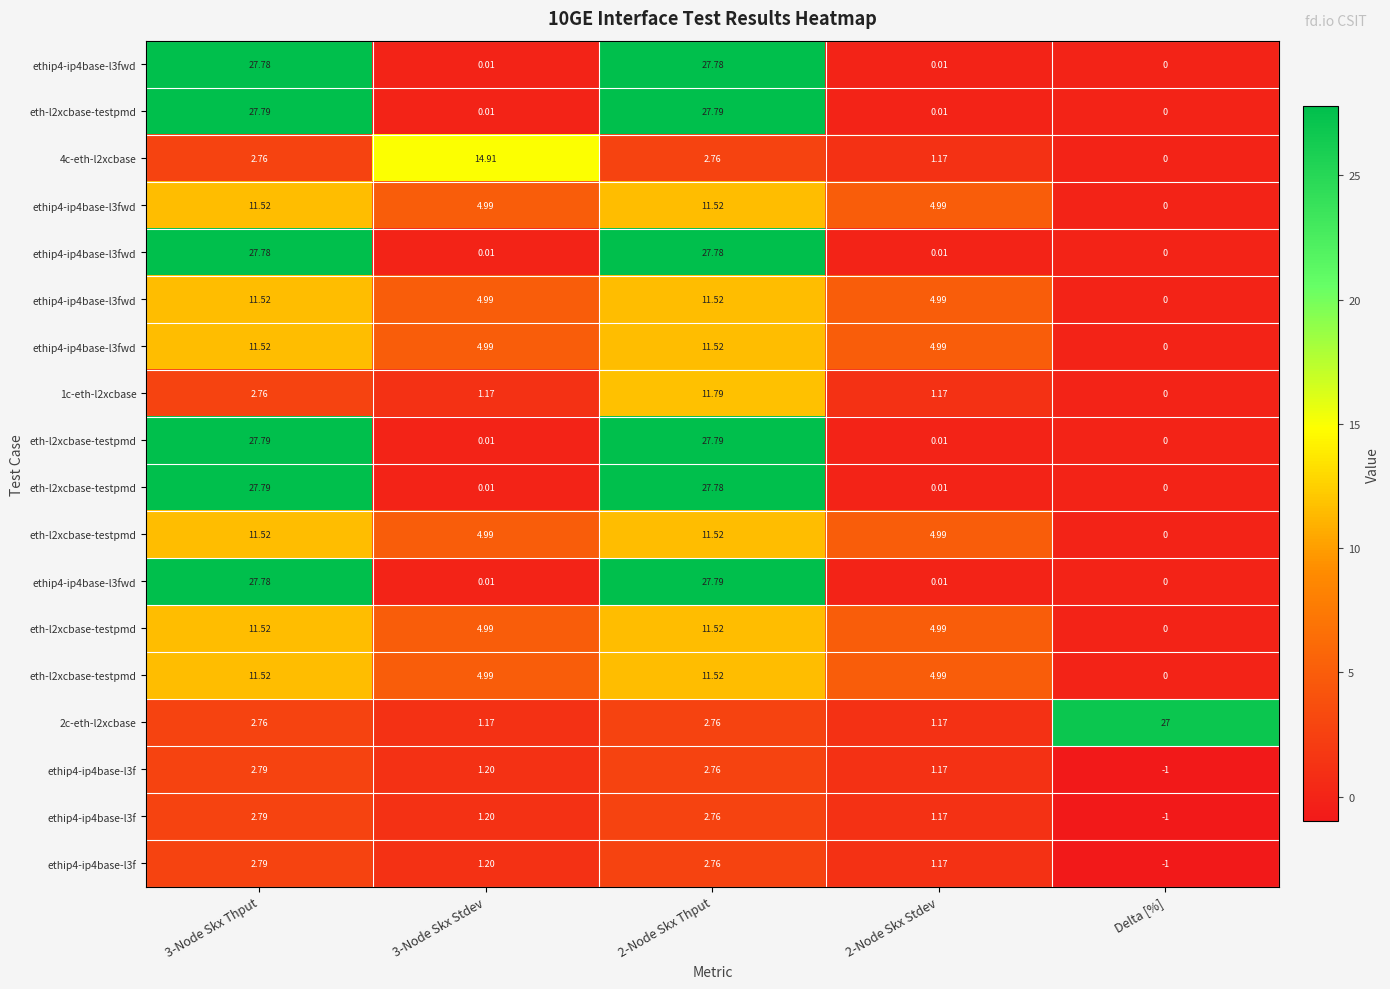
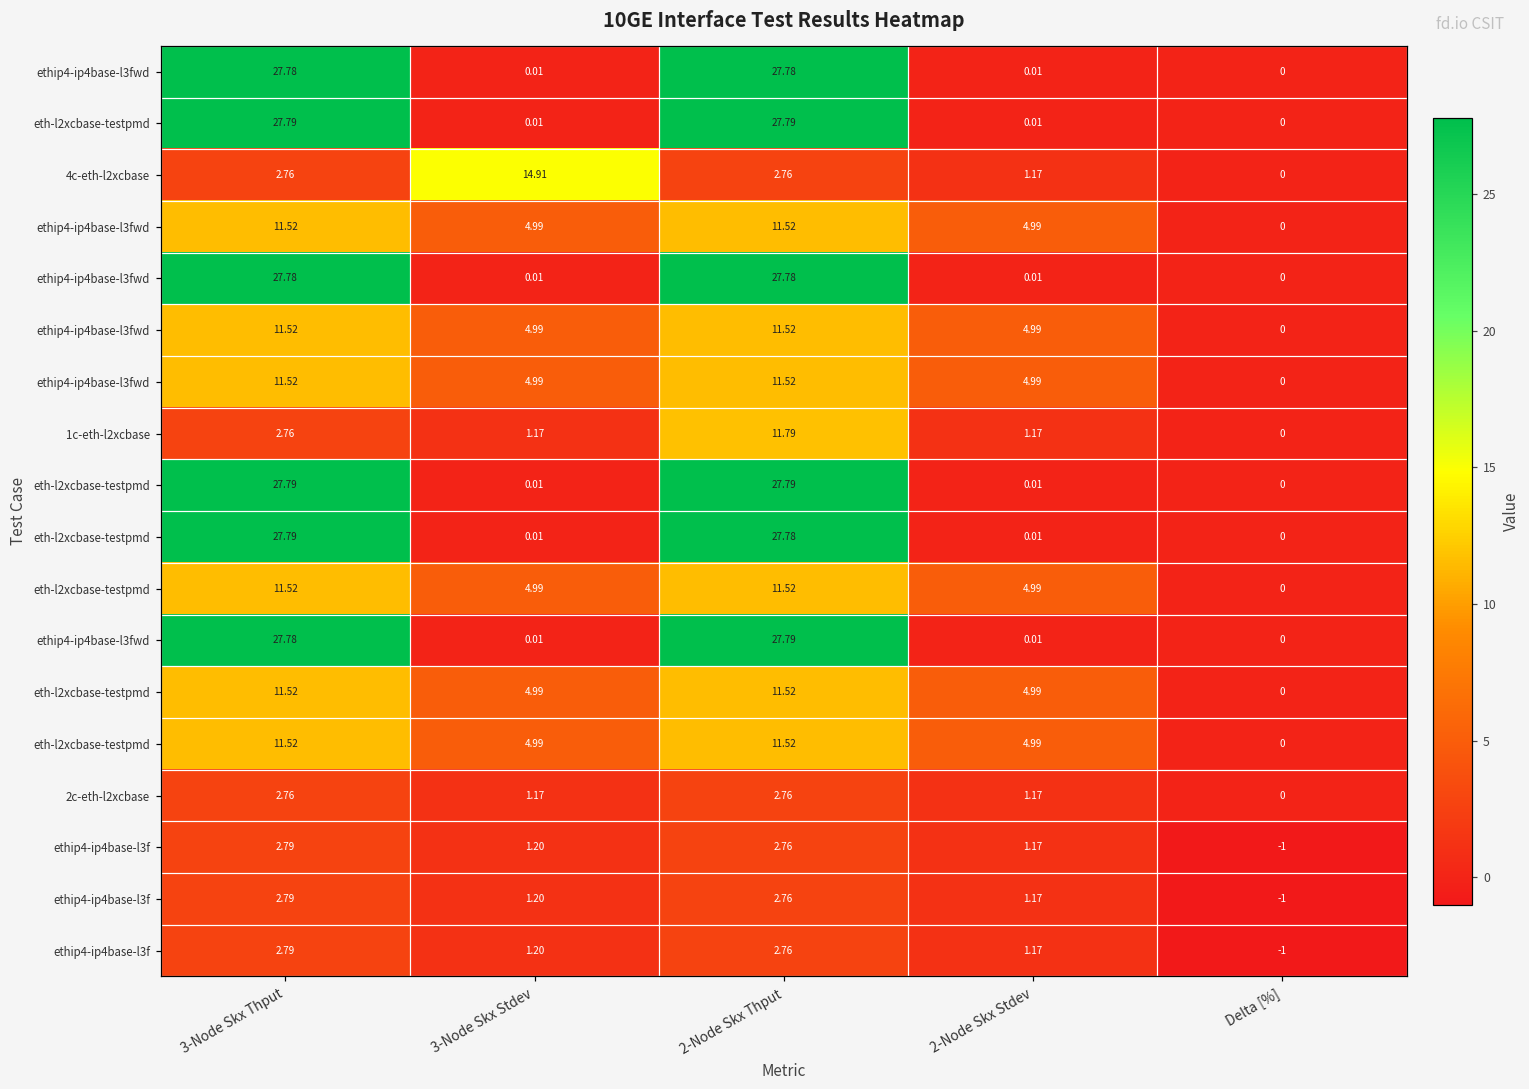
2c-eth-l2xcbase, Delta [%]: 27 -> 0
